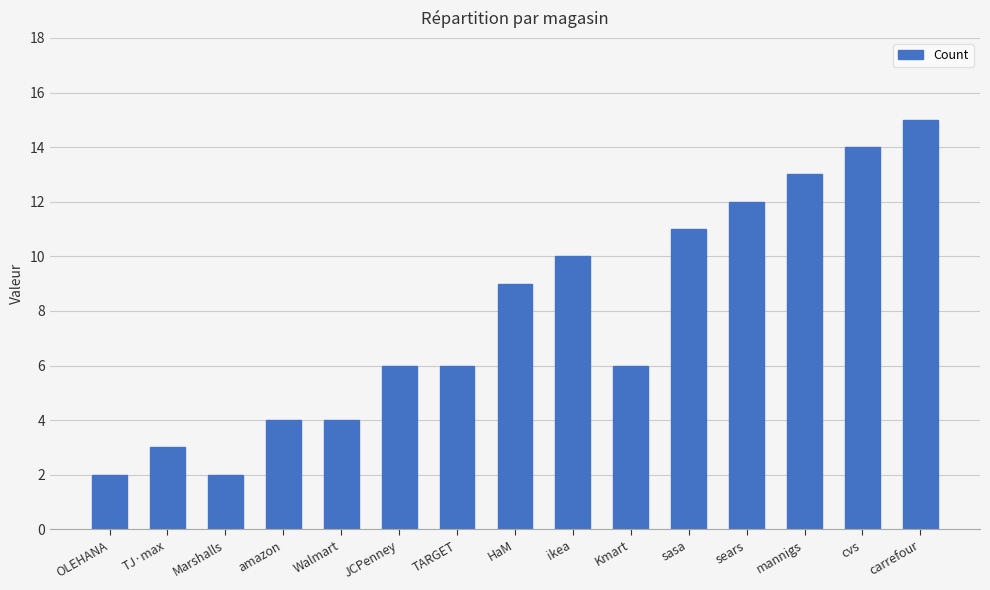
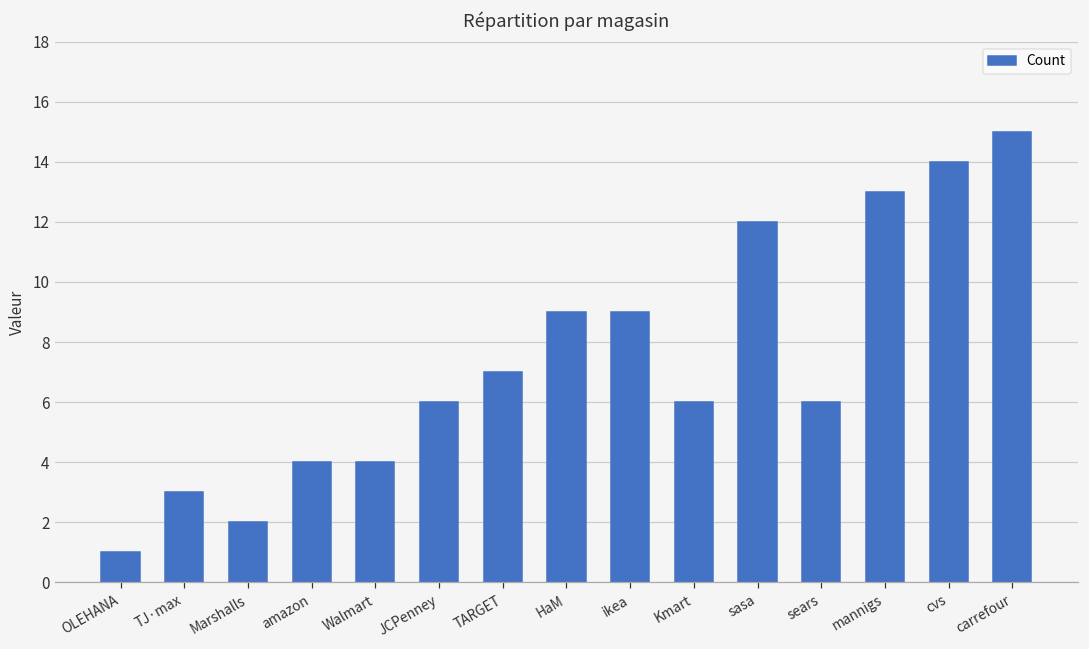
OLEHANA: 2 -> 1
TARGET: 6 -> 7
ikea: 10 -> 9
sasa: 11 -> 12
sears: 12 -> 6
